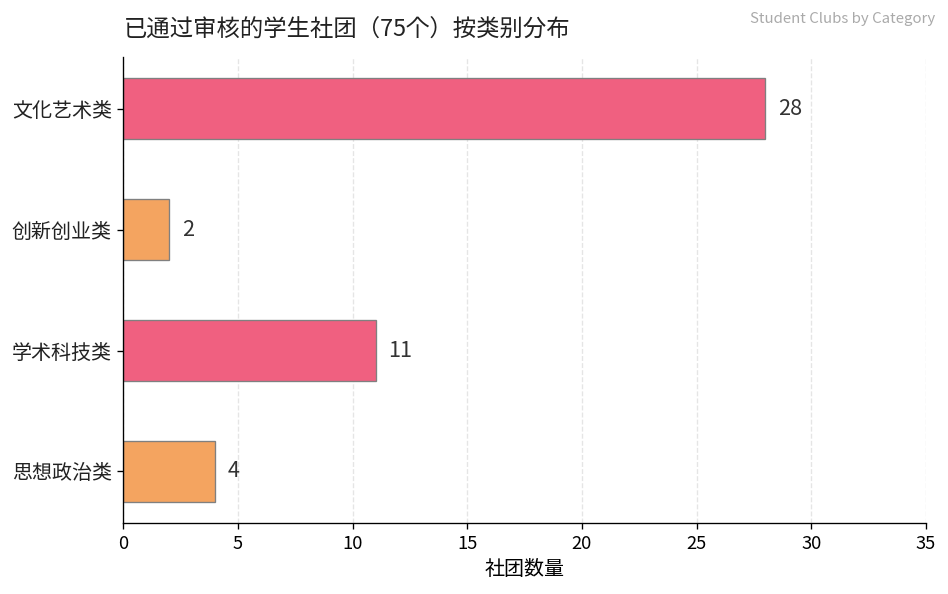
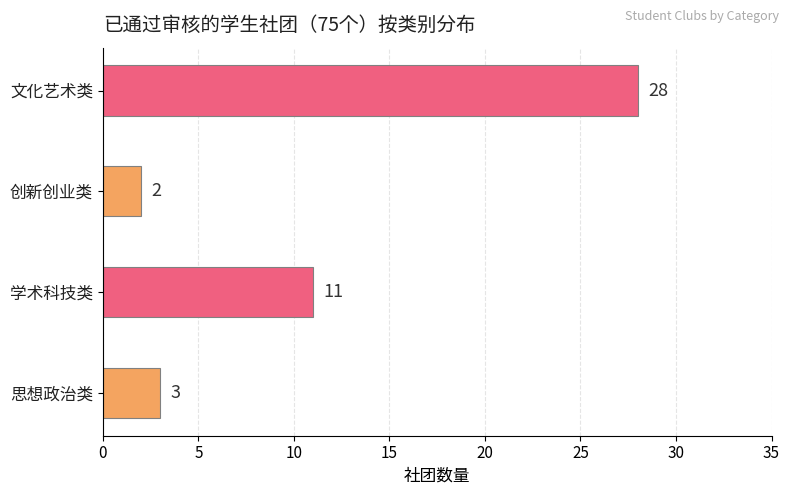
思想政治类: 4 -> 3
